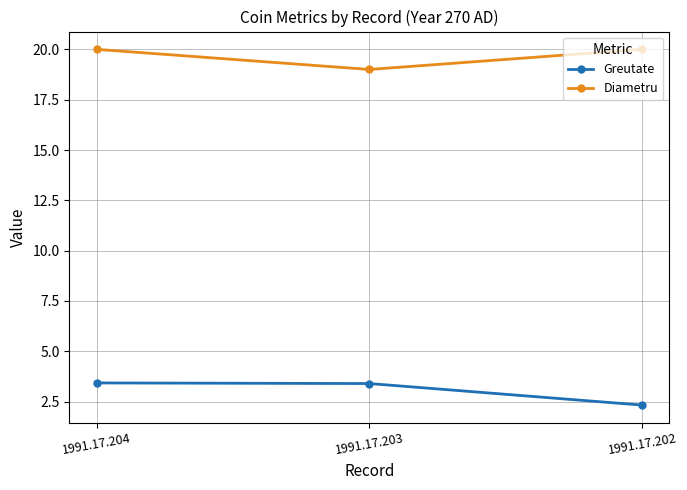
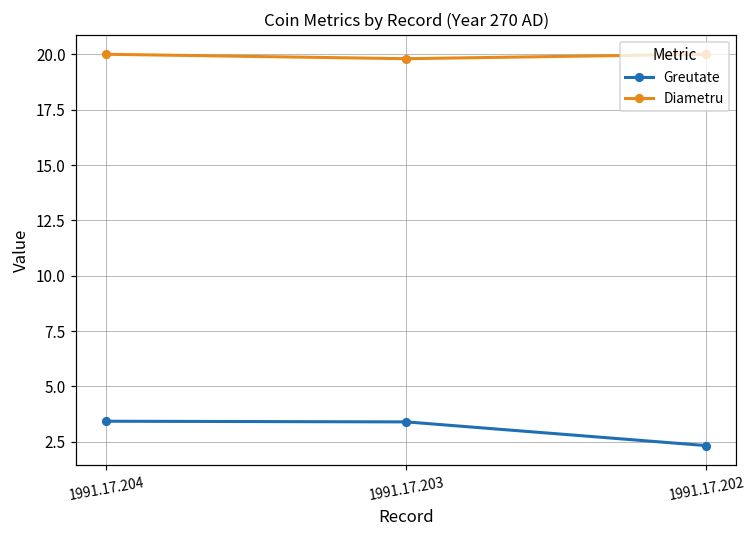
Diametru, 1991.17.203: 19.0 -> 19.8
